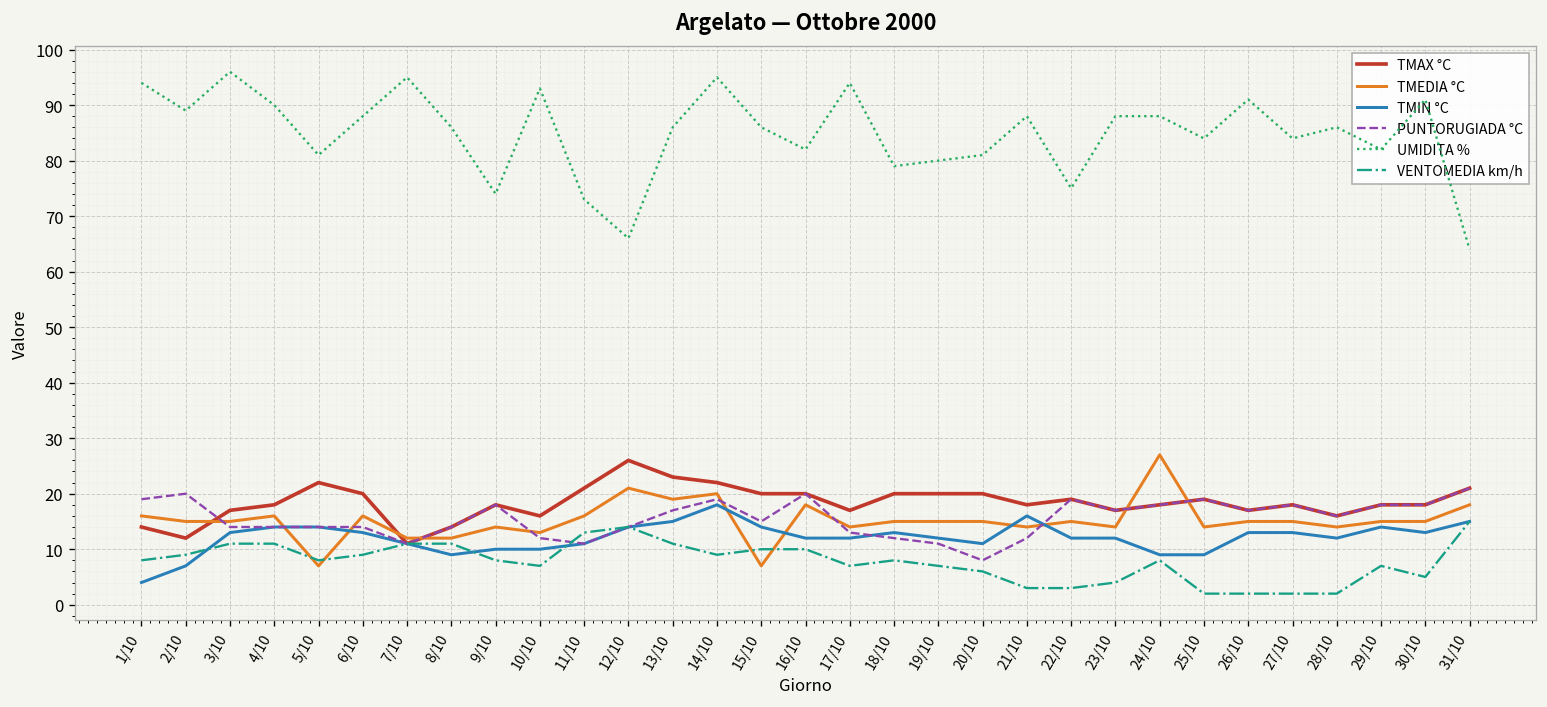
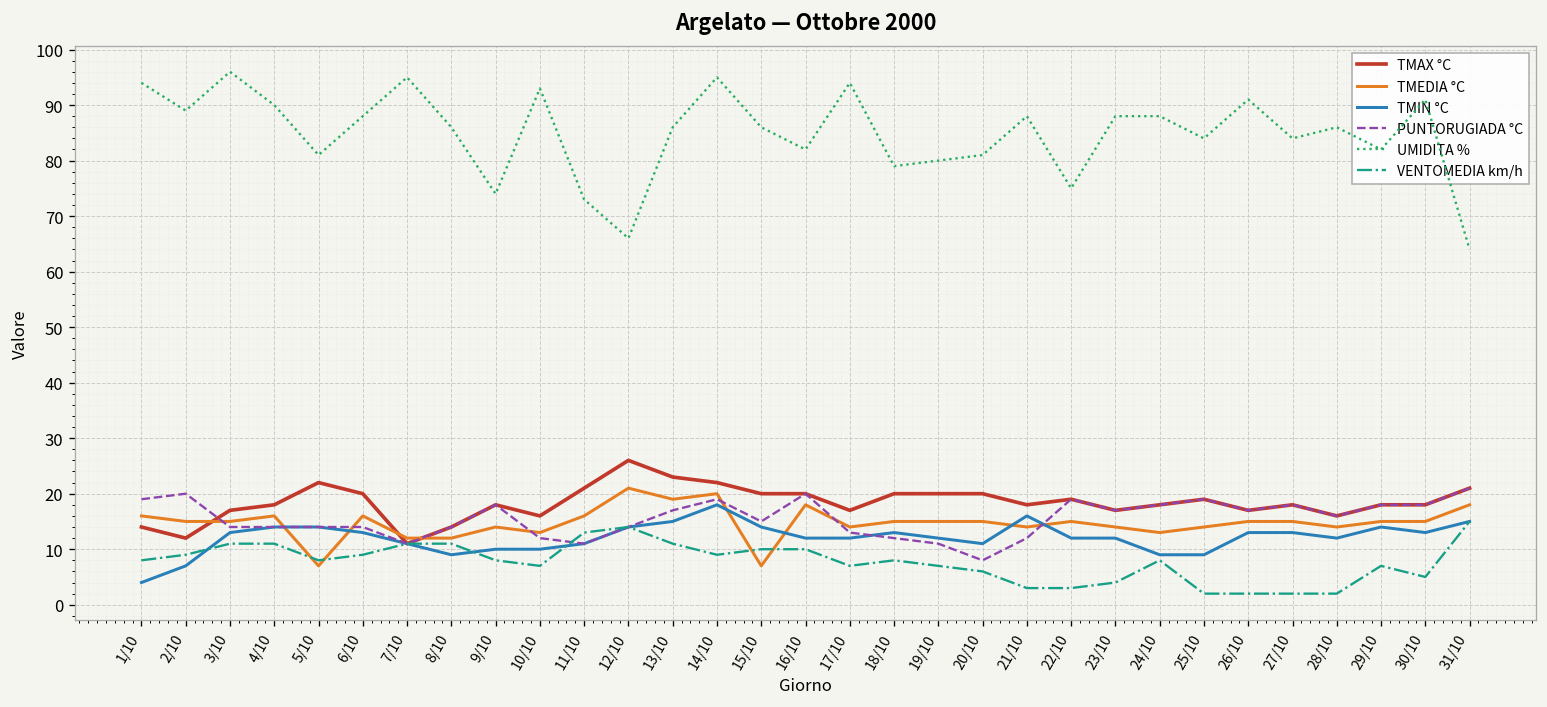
TMEDIA °C, 24/10: 27 -> 13
